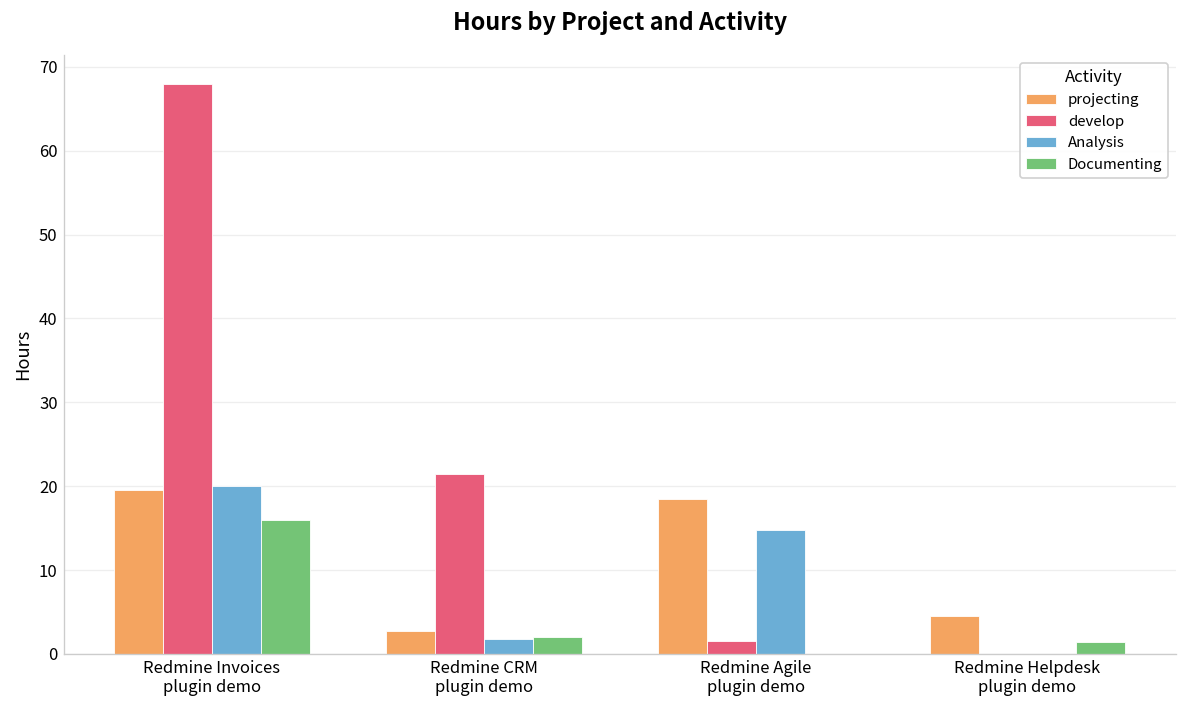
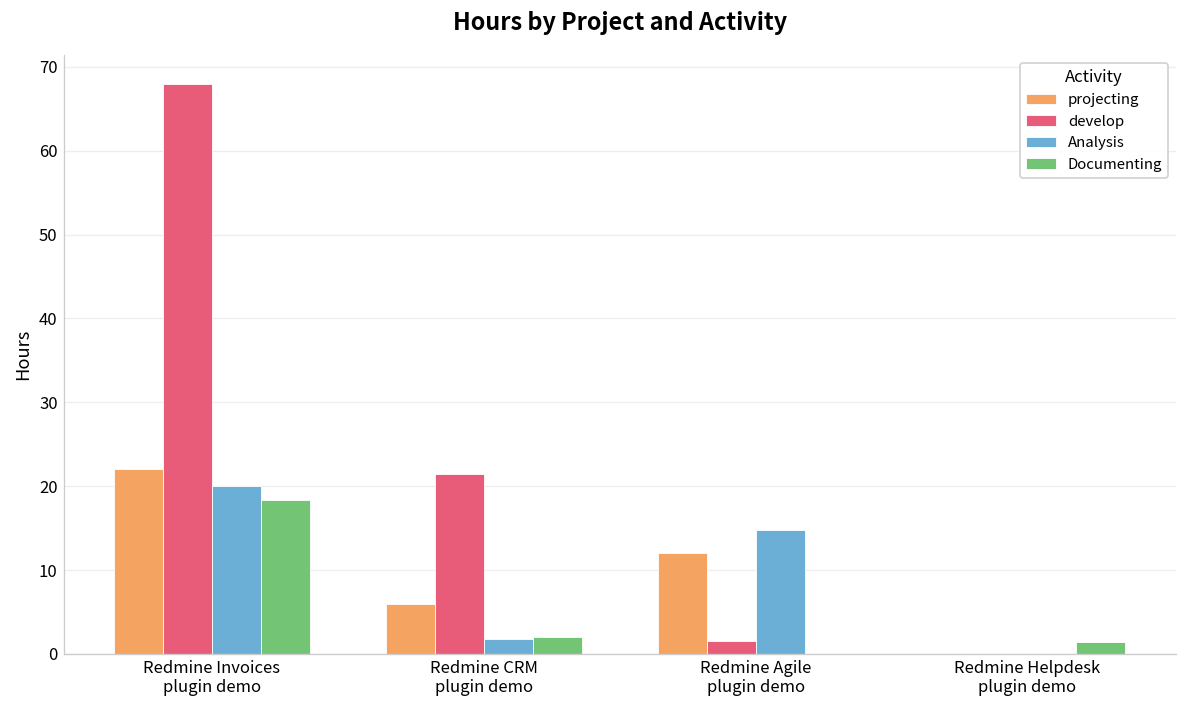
projecting, Redmine Invoices plugin demo: 20 -> 22
Documenting, Redmine Invoices plugin demo: 16 -> 18
projecting, Redmine CRM plugin demo: 3 -> 6
projecting, Redmine Agile plugin demo: 19 -> 12
projecting, Redmine Helpdesk plugin demo: 5 -> 0
